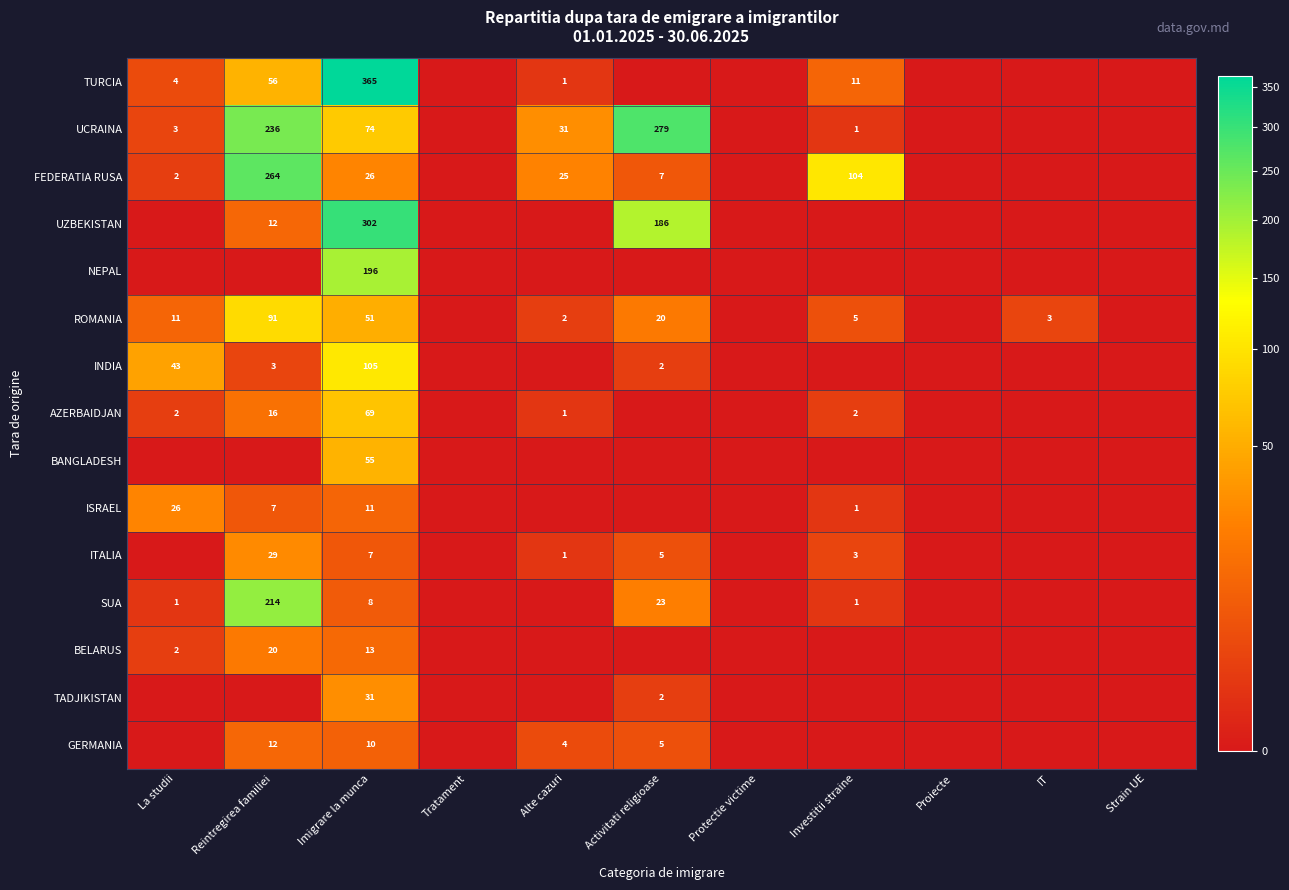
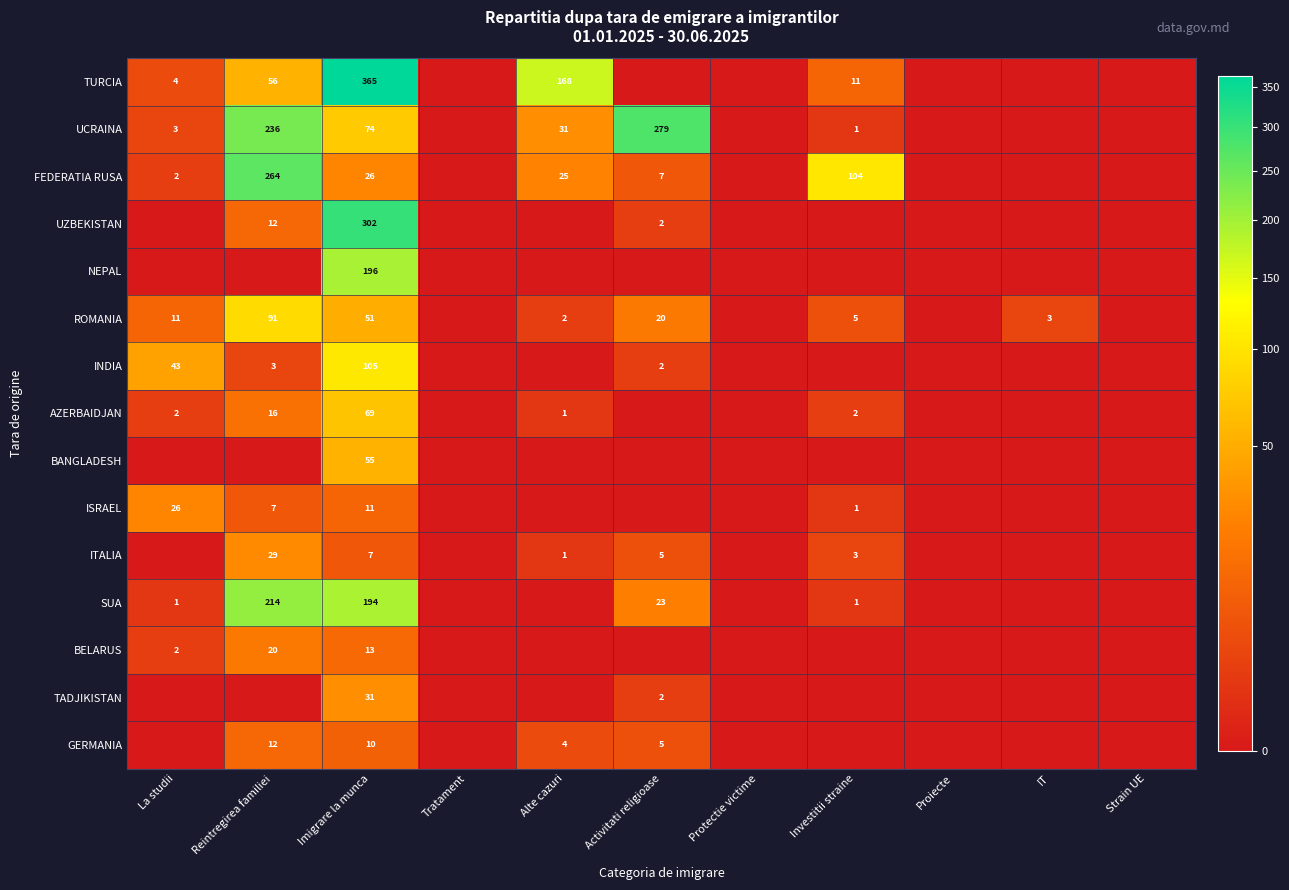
TURCIA, Alte cazuri: 1 -> 168
UZBEKISTAN, Activitati religioase: 186 -> 2
SUA, Imigrare la munca: 8 -> 194
